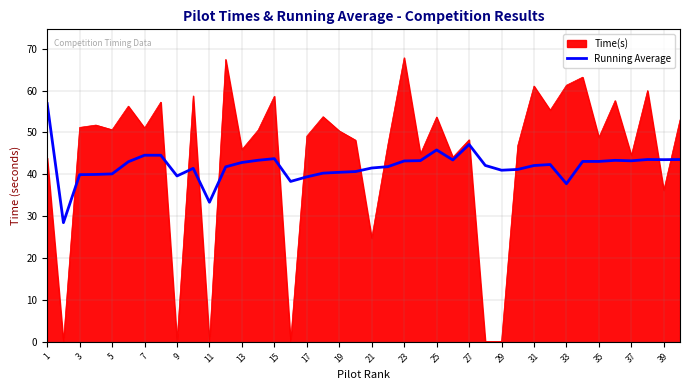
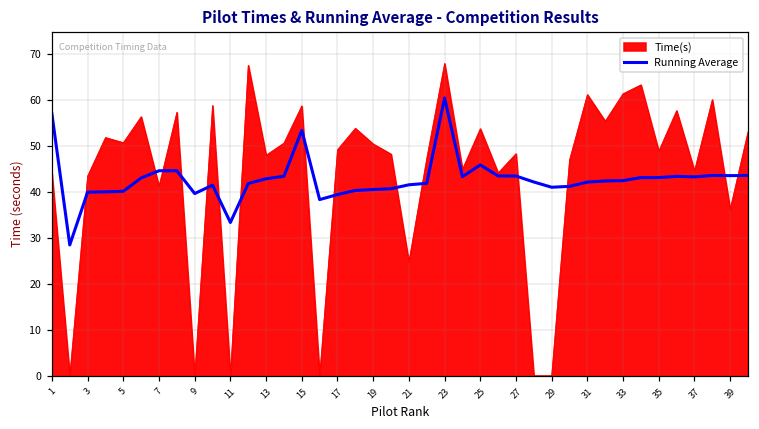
Time(s), 3: 51 -> 43
Time(s), 7: 51 -> 41
Time(s), 13: 46 -> 48
Running Average, 15: 44 -> 53
Running Average, 23: 43 -> 60
Running Average, 27: 47 -> 43
Running Average, 33: 38 -> 42
